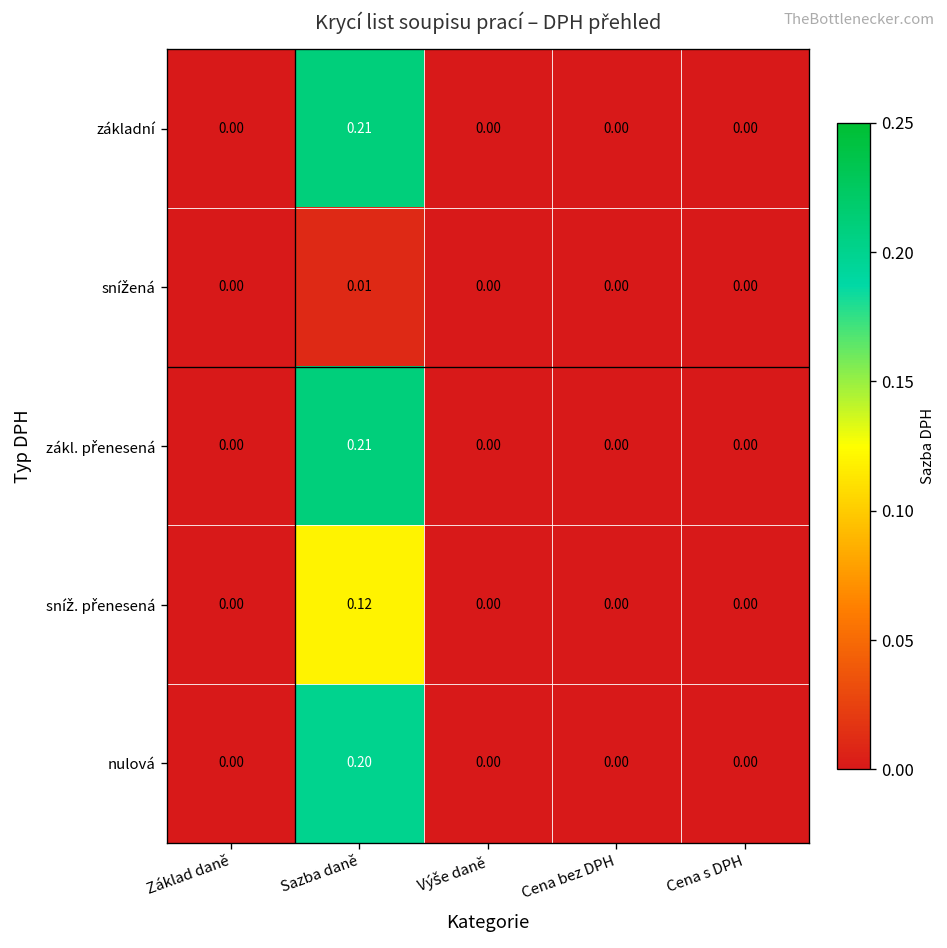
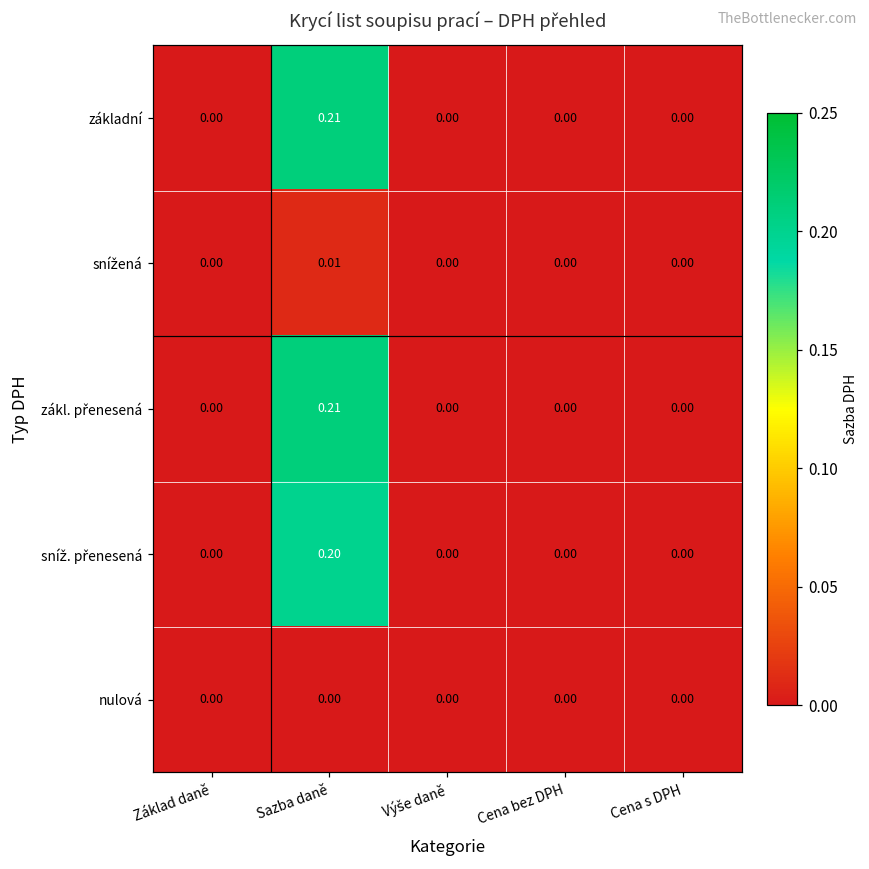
sníž. přenesená, Sazba daně: 0.12 -> 0.20
nulová, Sazba daně: 0.20 -> 0.00
